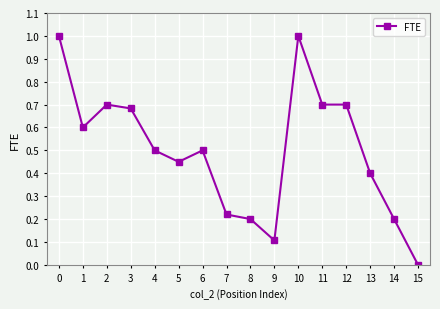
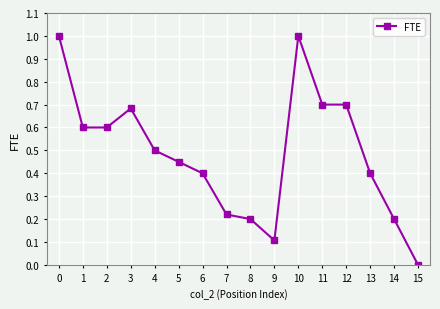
2: 0.7 -> 0.6
6: 0.5 -> 0.4
